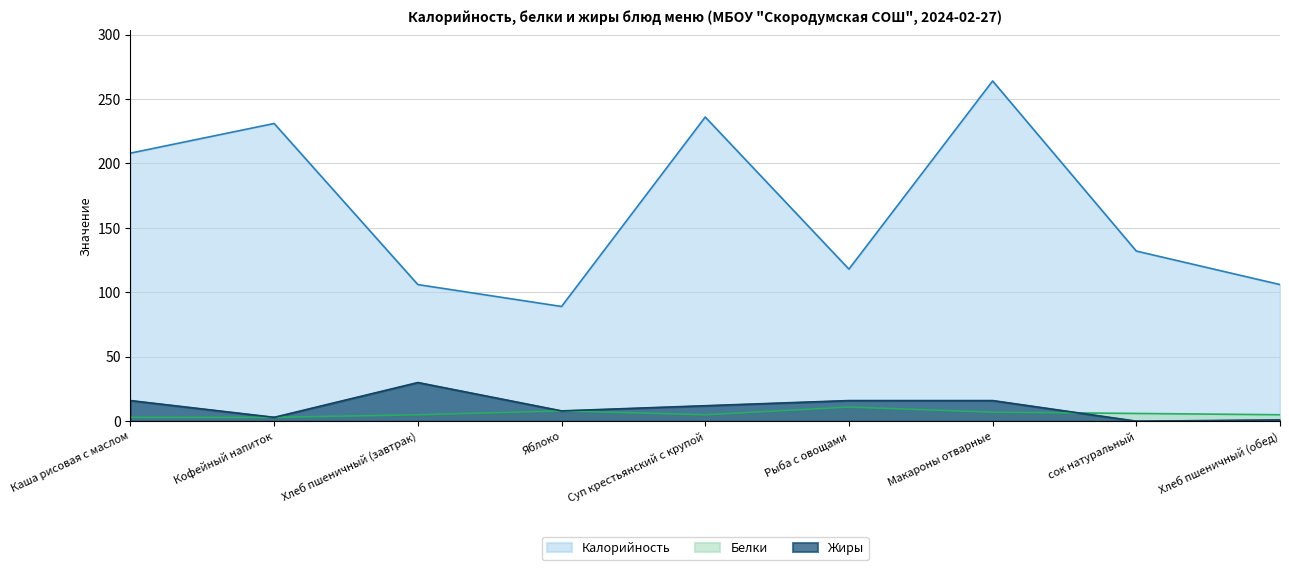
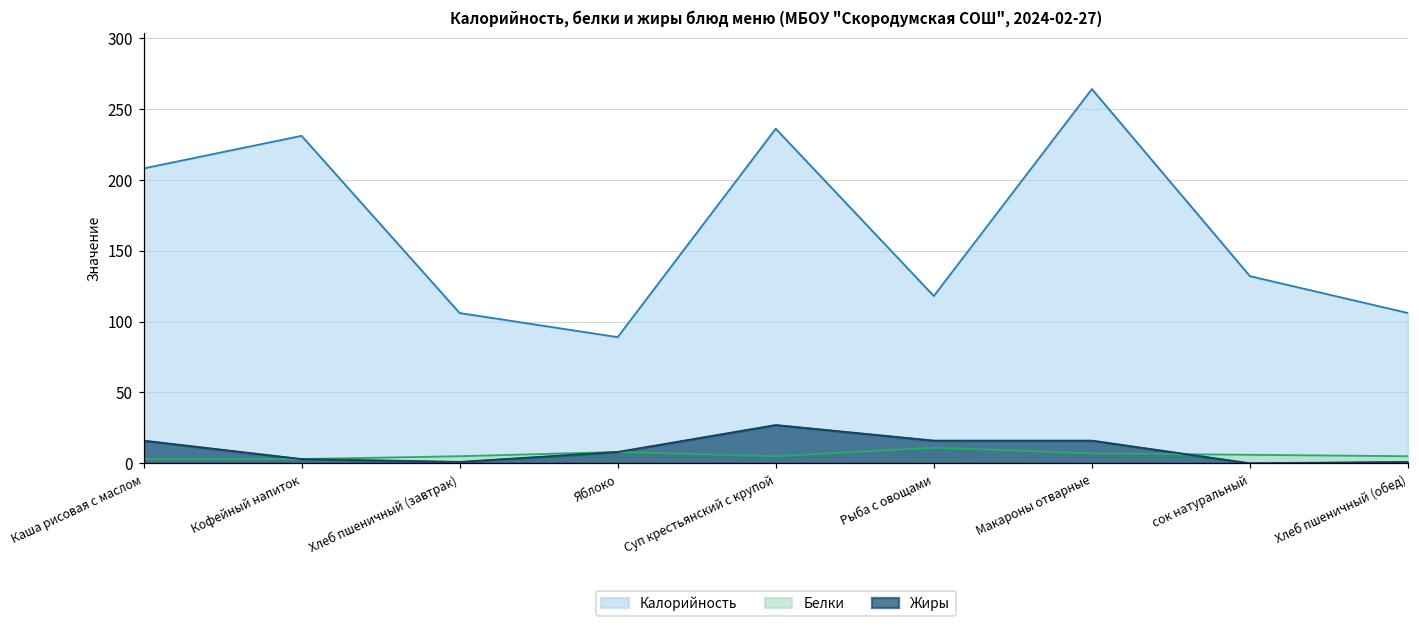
Жиры, Хлеб пшеничный (завтрак): 30 -> 1
Жиры, Суп крестьянский с крупой: 12 -> 27
